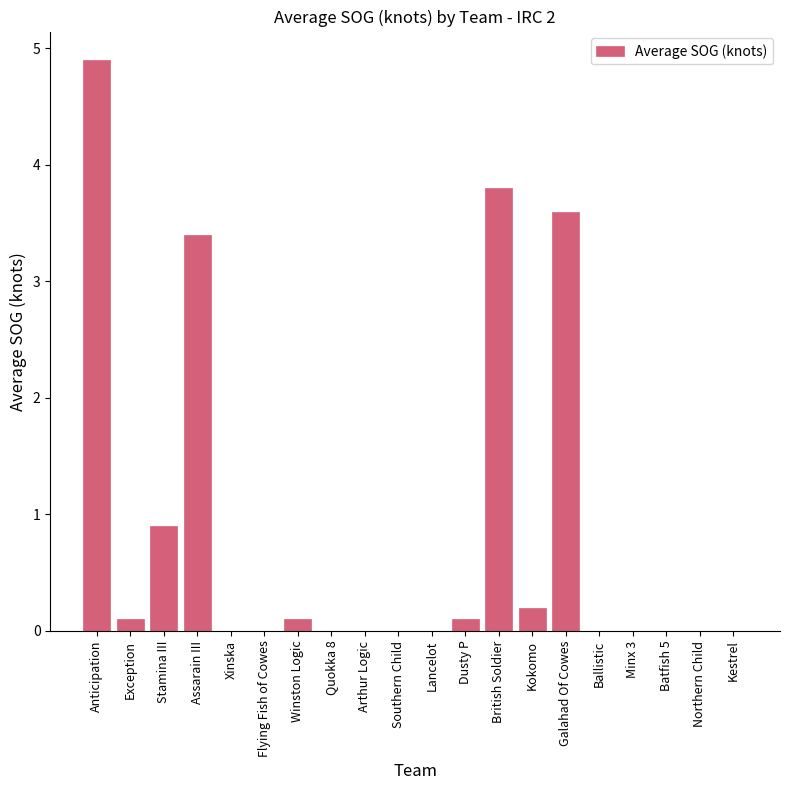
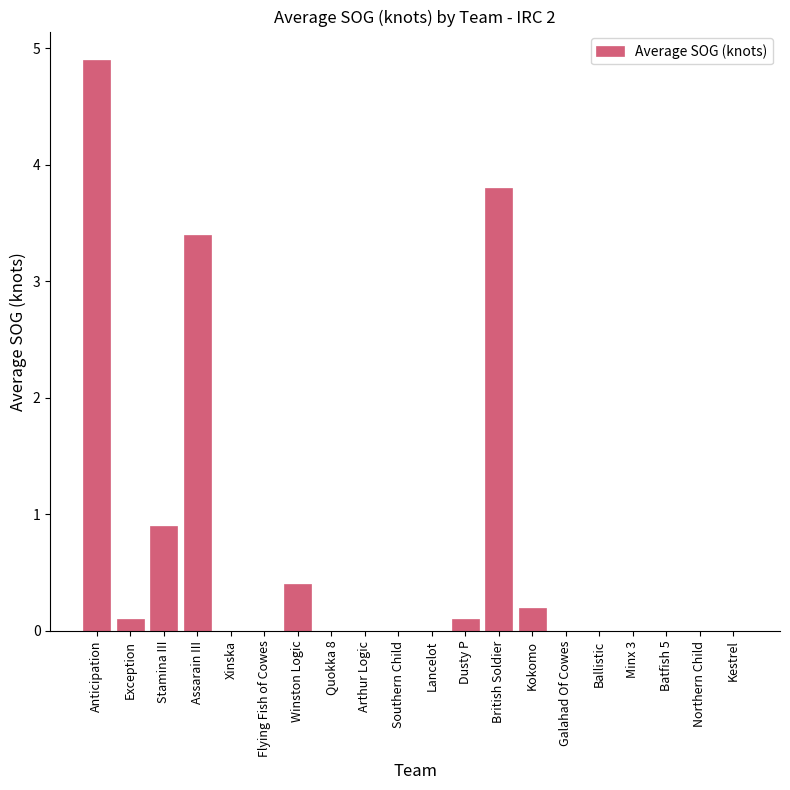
Winston Logic: 0.1 -> 0.4
Galahad Of Cowes: 3.6 -> 0.0
